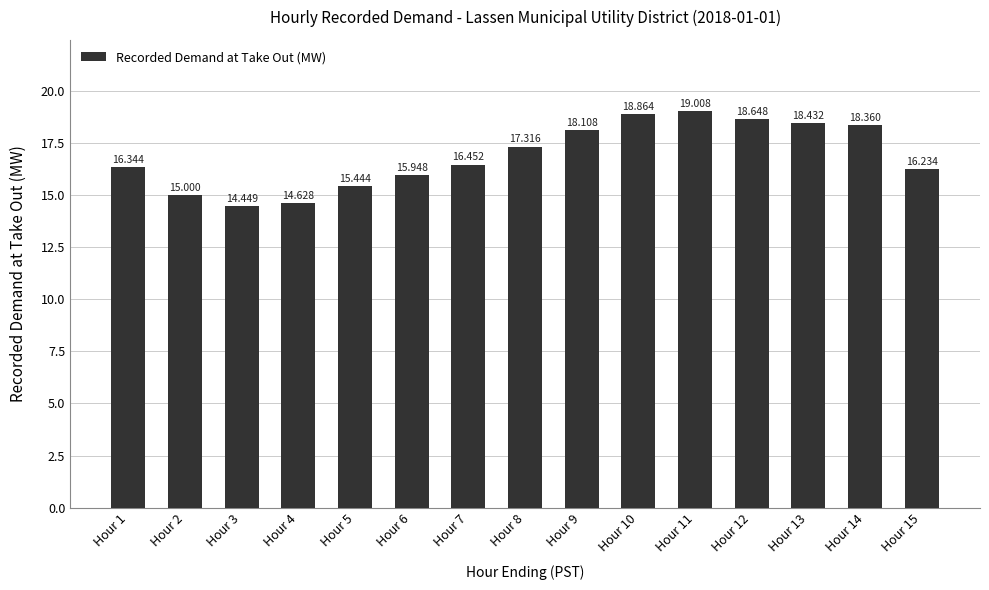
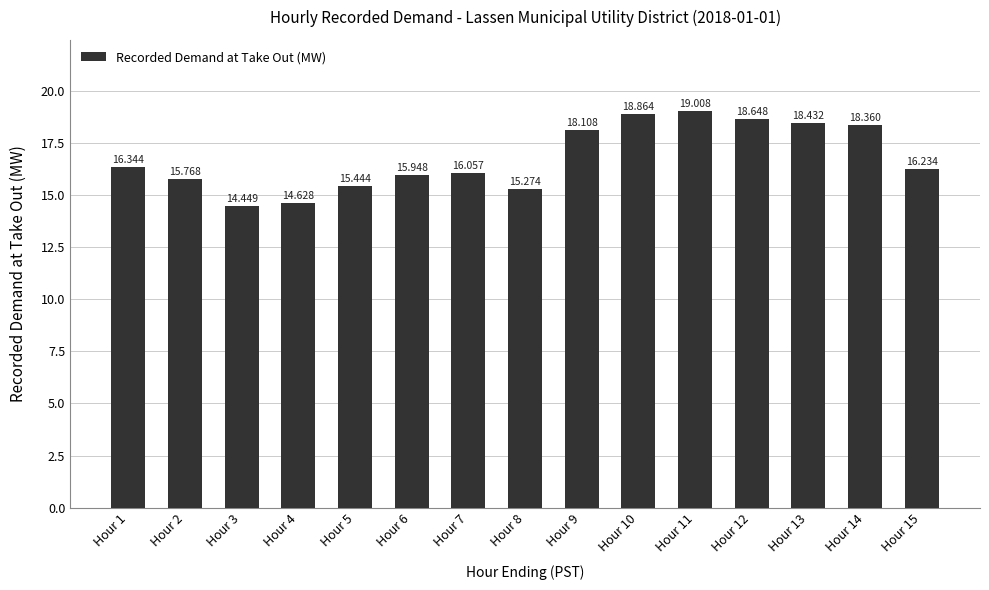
Hour 2: 15.000 -> 15.768
Hour 7: 16.452 -> 16.057
Hour 8: 17.316 -> 15.274
